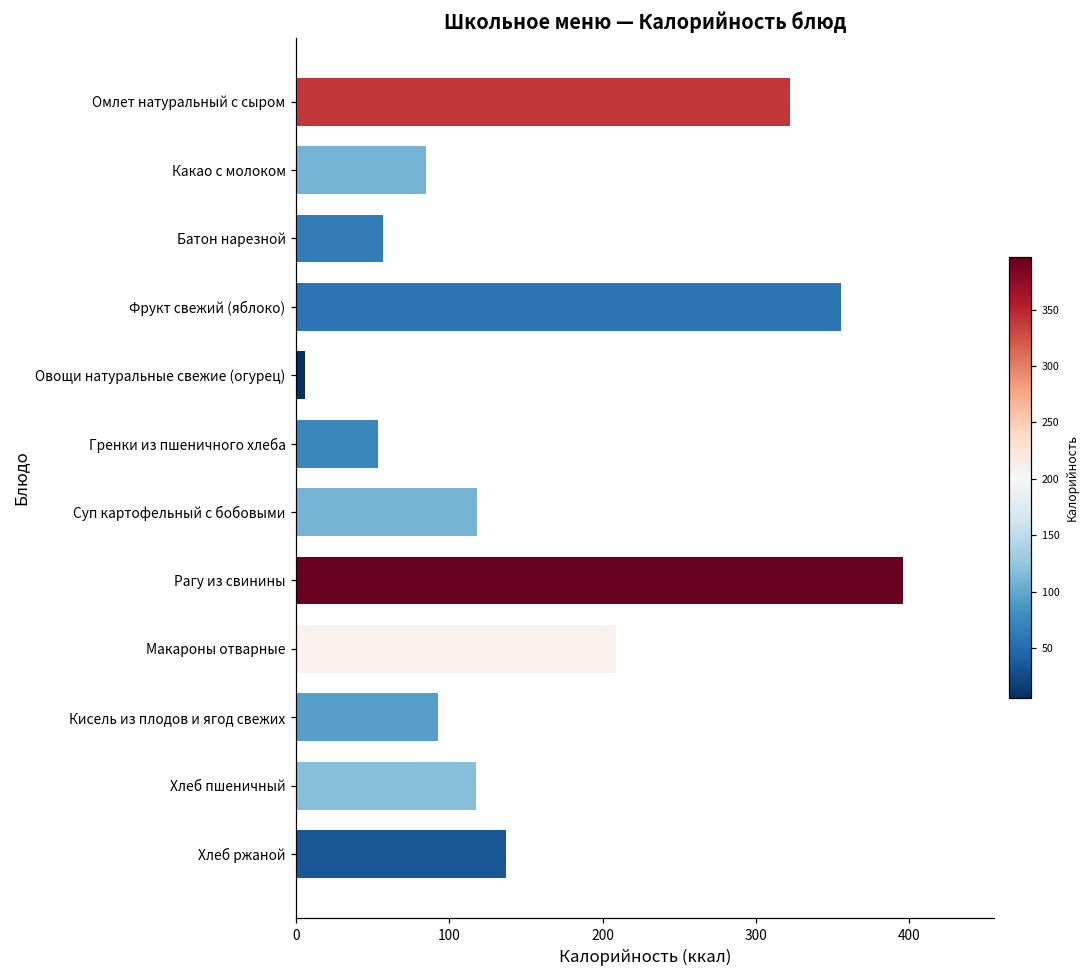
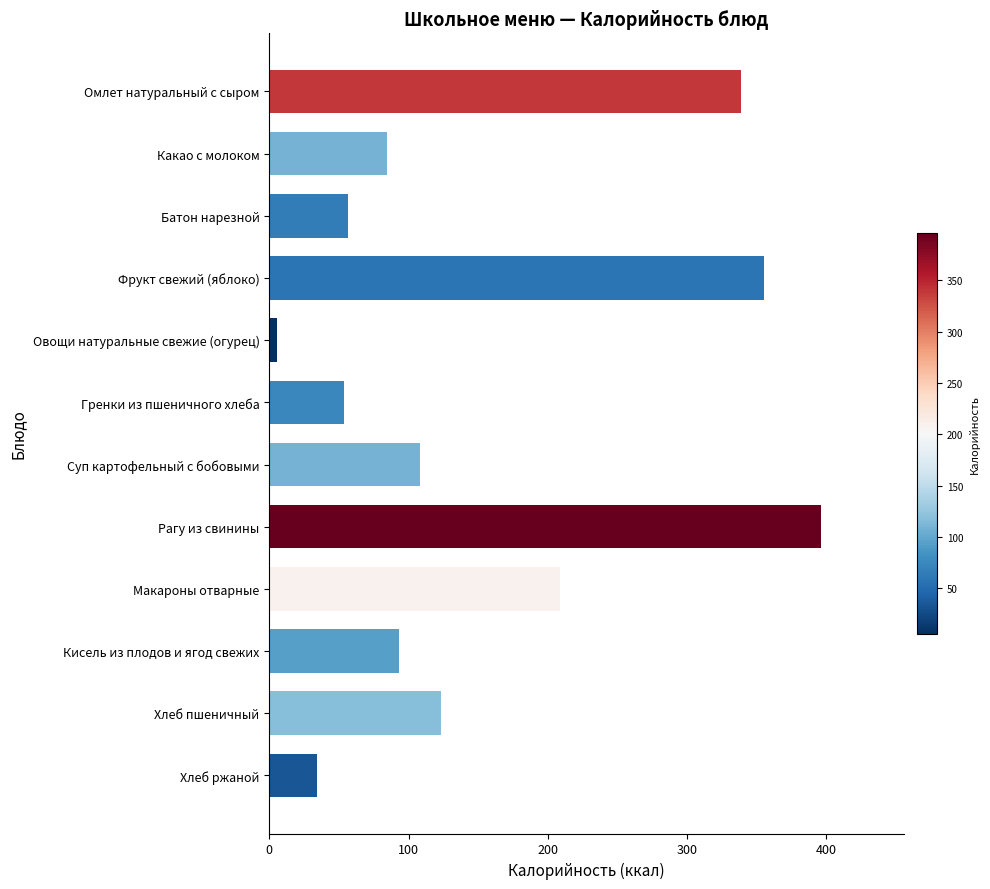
Омлет натуральный с сыром: 322 -> 338
Суп картофельный с бобовыми: 118 -> 108
Хлеб пшеничный: 117 -> 124
Хлеб ржаной: 137 -> 34
